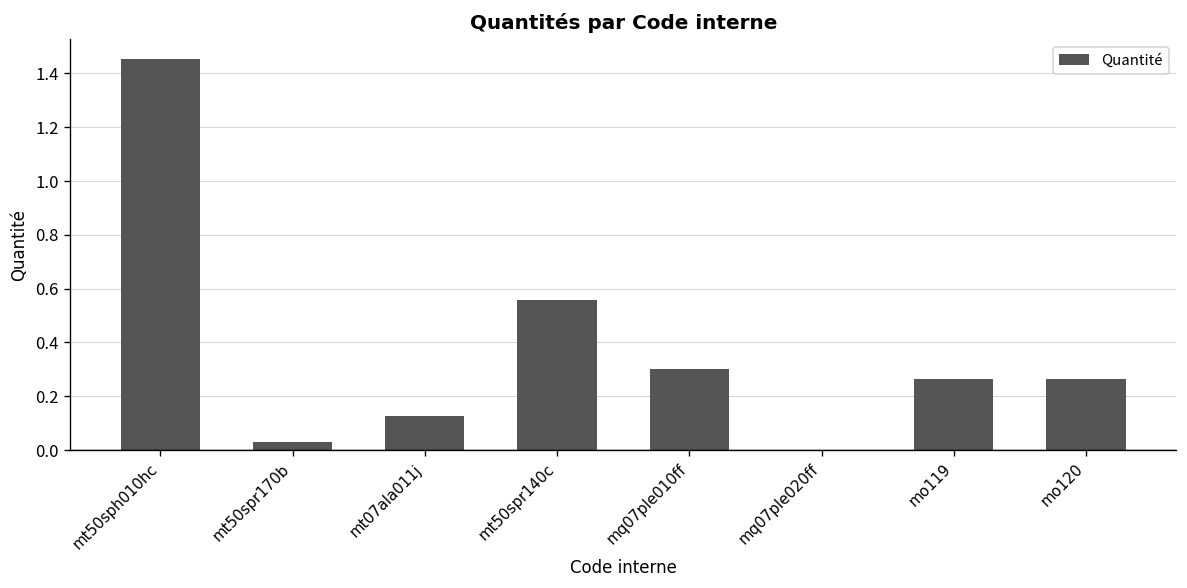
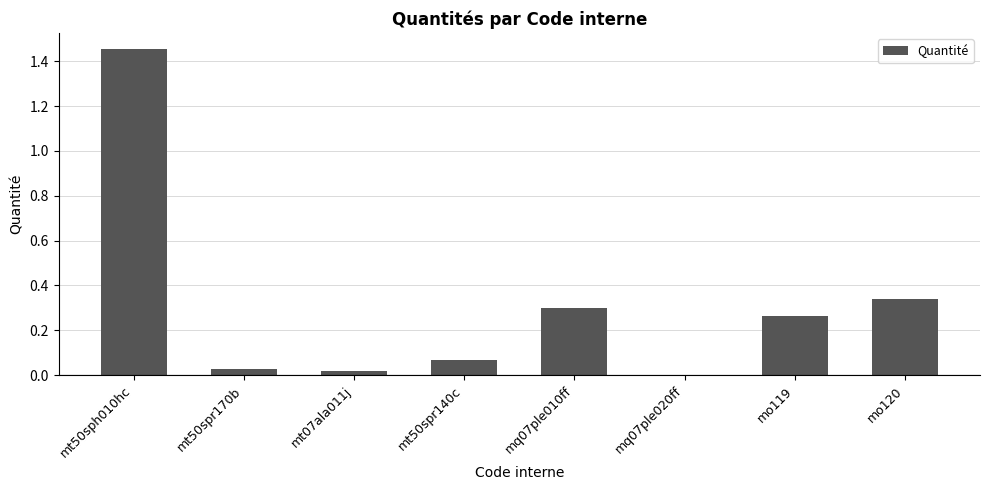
mt07ala011j: 0.13 -> 0.02
mt50spr140c: 0.56 -> 0.07
mo120: 0.27 -> 0.34
